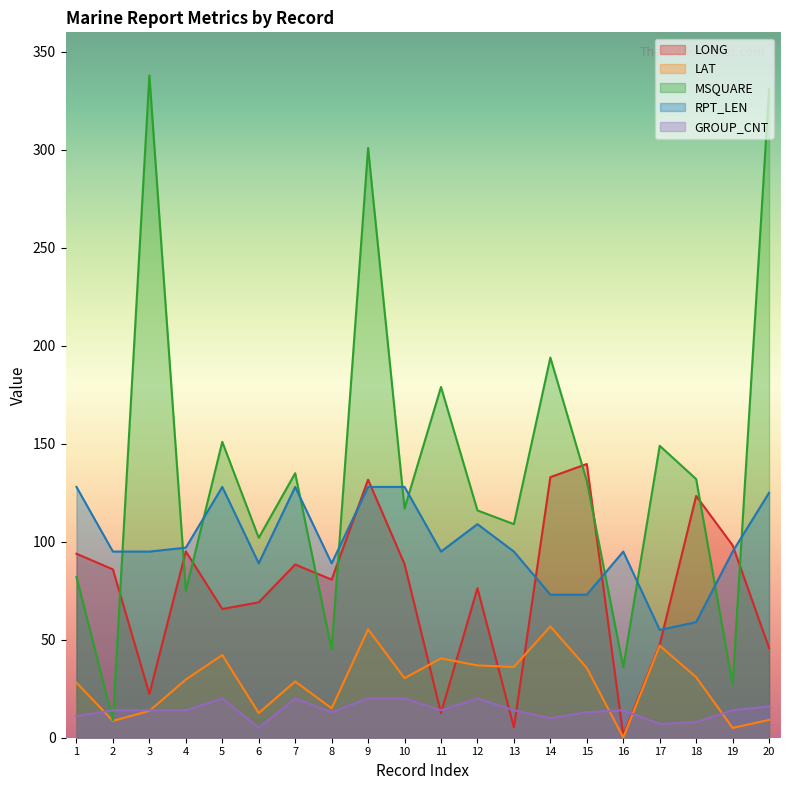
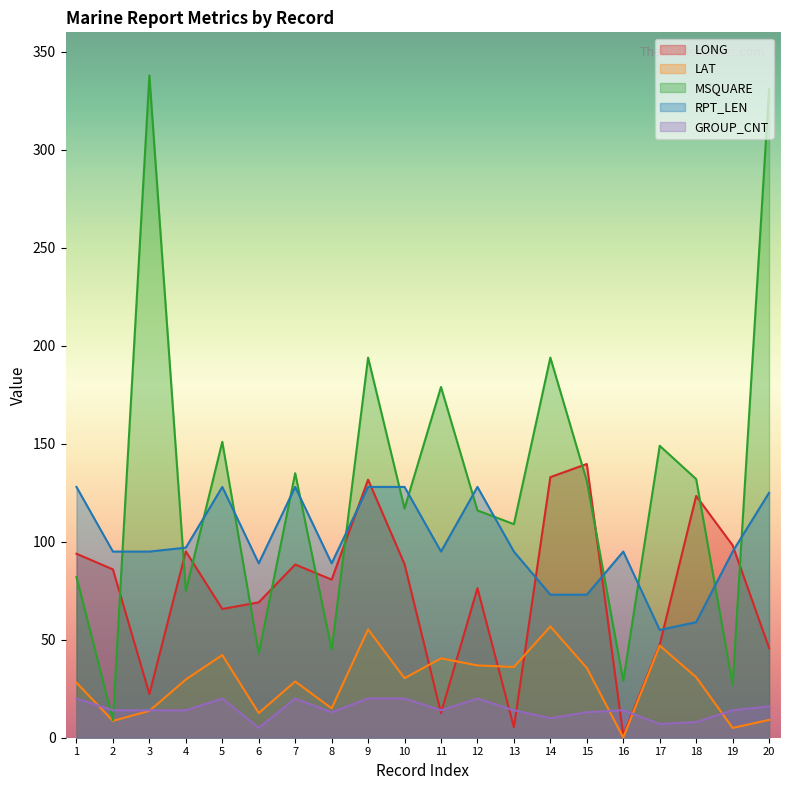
GROUP_CNT, 1: 11 -> 20
MSQUARE, 6: 102 -> 43
MSQUARE, 9: 301 -> 194
RPT_LEN, 12: 109 -> 128
MSQUARE, 16: 36 -> 29
